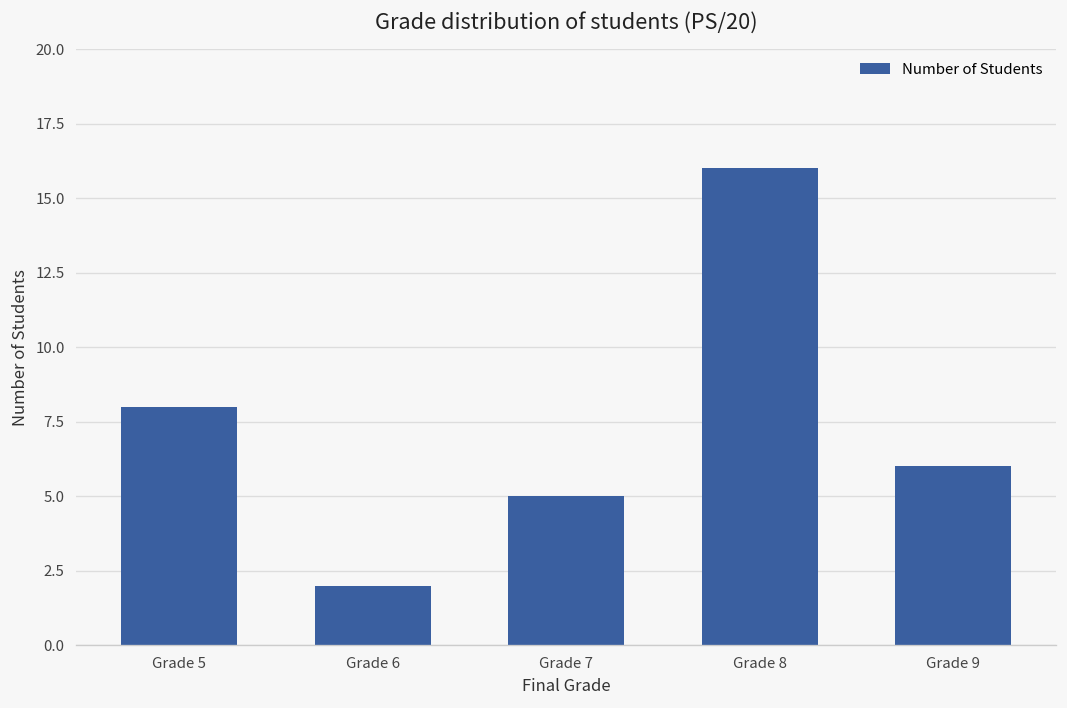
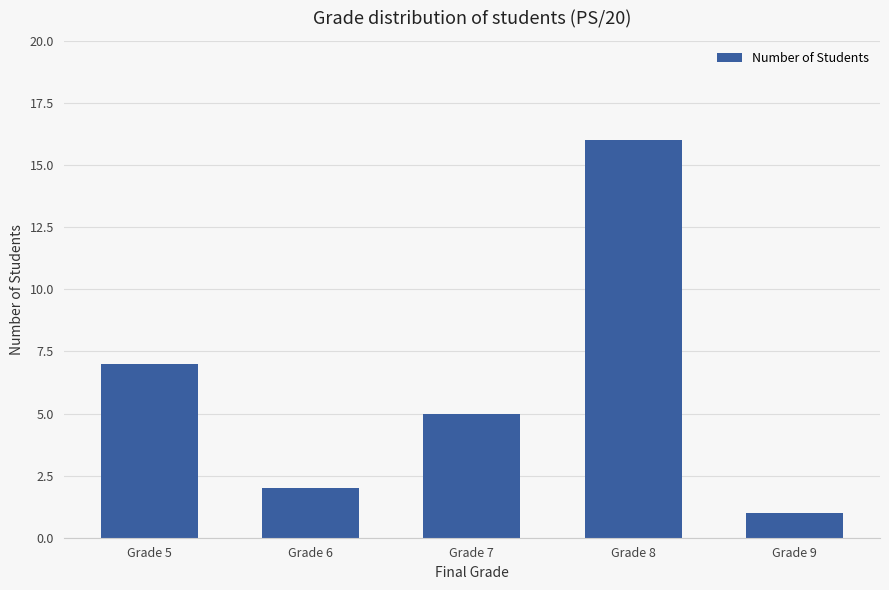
Grade 5: 8 -> 7
Grade 9: 6 -> 1
